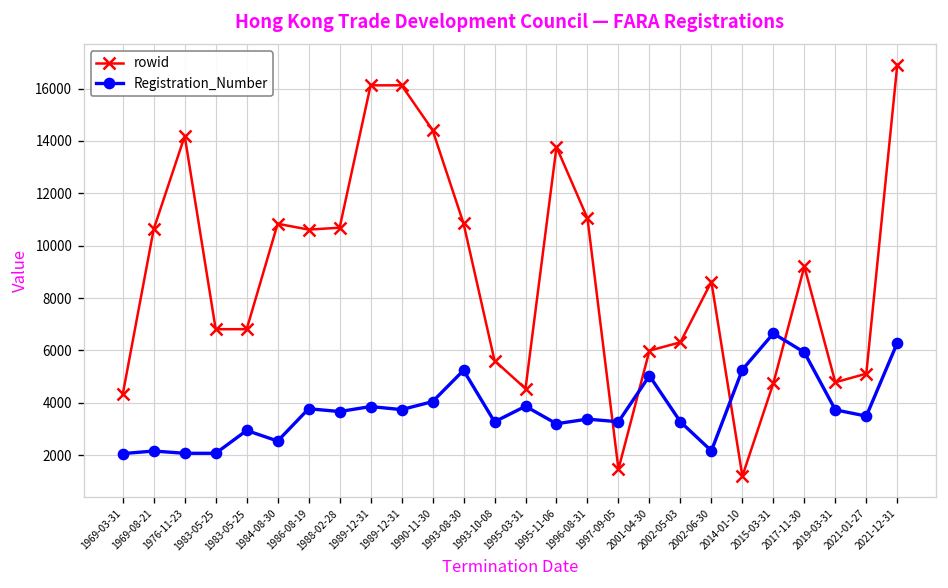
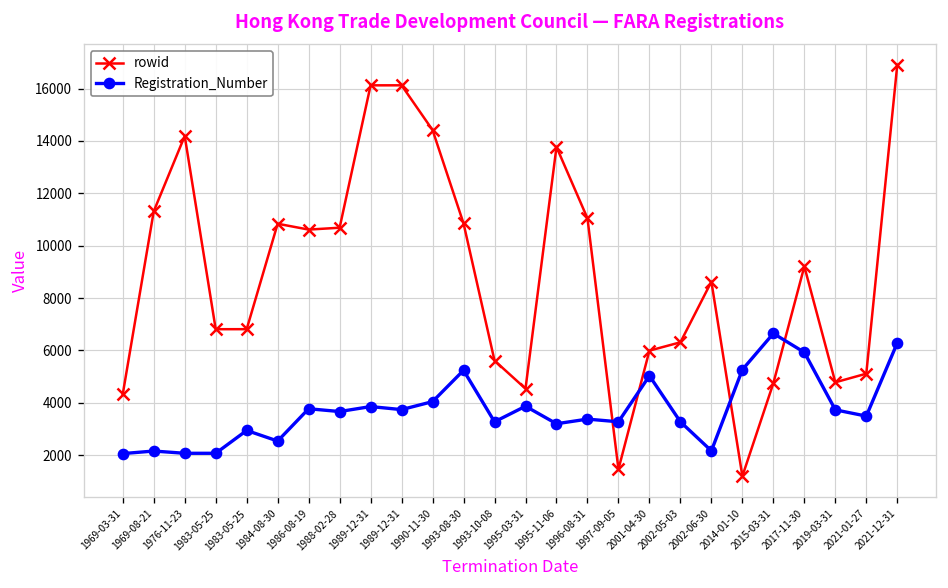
rowid, 1969-08-21: 10600 -> 11300
